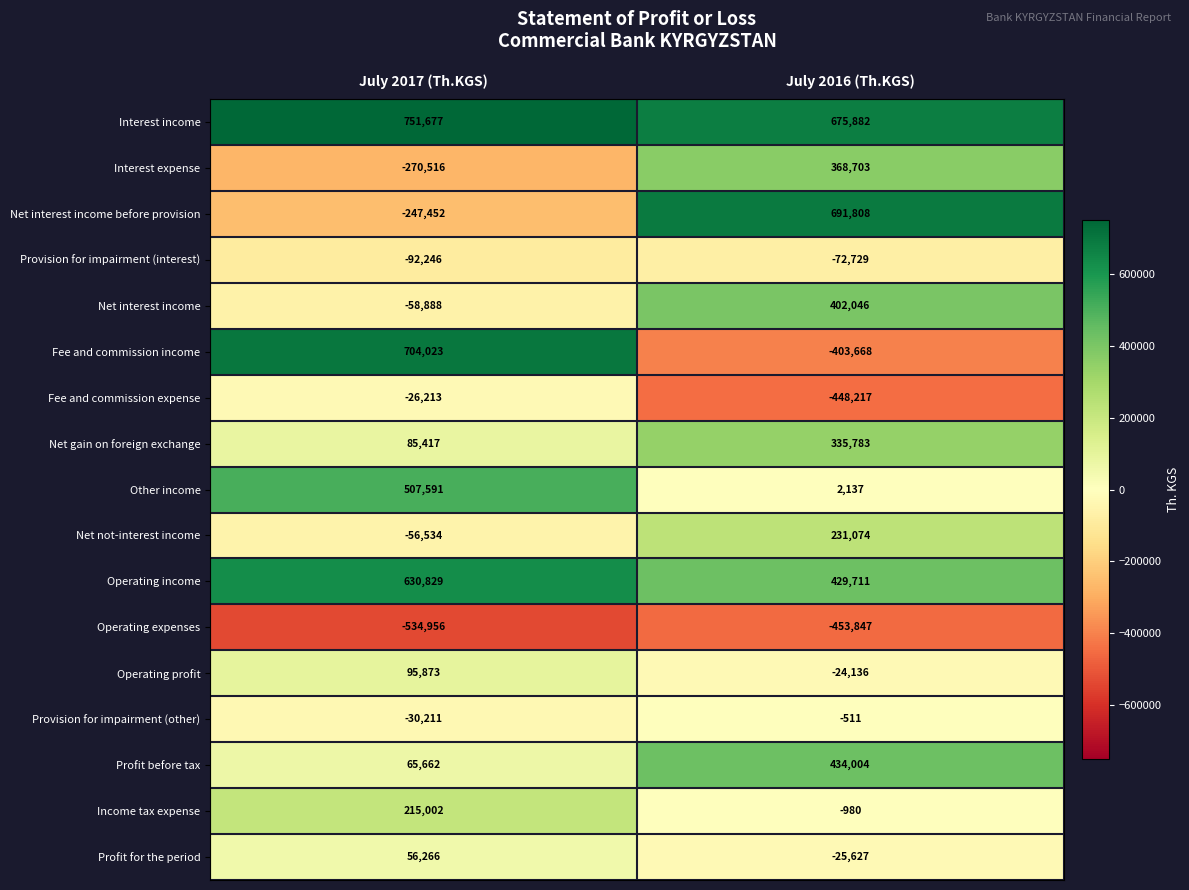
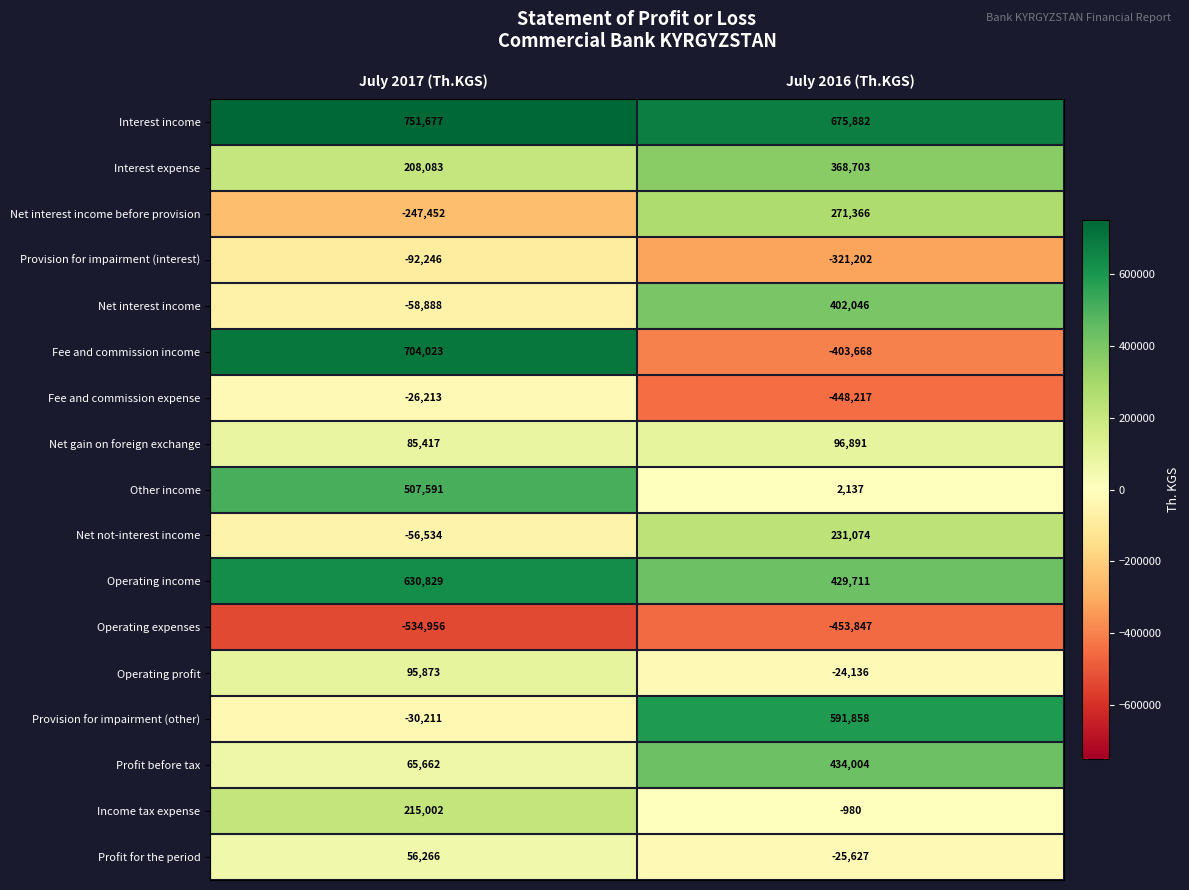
Interest expense, July 2017 (Th.KGS): -270,516 -> 208,083
Net interest income before provision, July 2016 (Th.KGS): 691,808 -> 271,366
Provision for impairment (interest), July 2016 (Th.KGS): -72,729 -> -321,202
Net gain on foreign exchange, July 2016 (Th.KGS): 335,783 -> 96,891
Provision for impairment (other), July 2016 (Th.KGS): -511 -> 591,858
